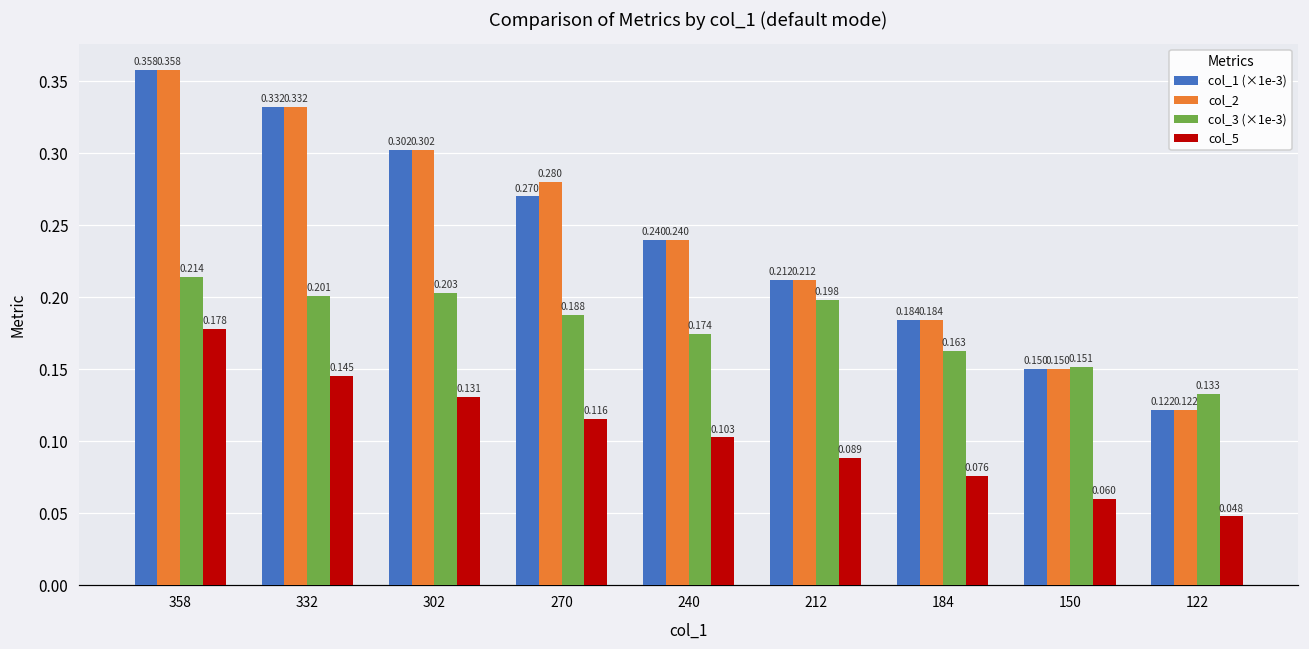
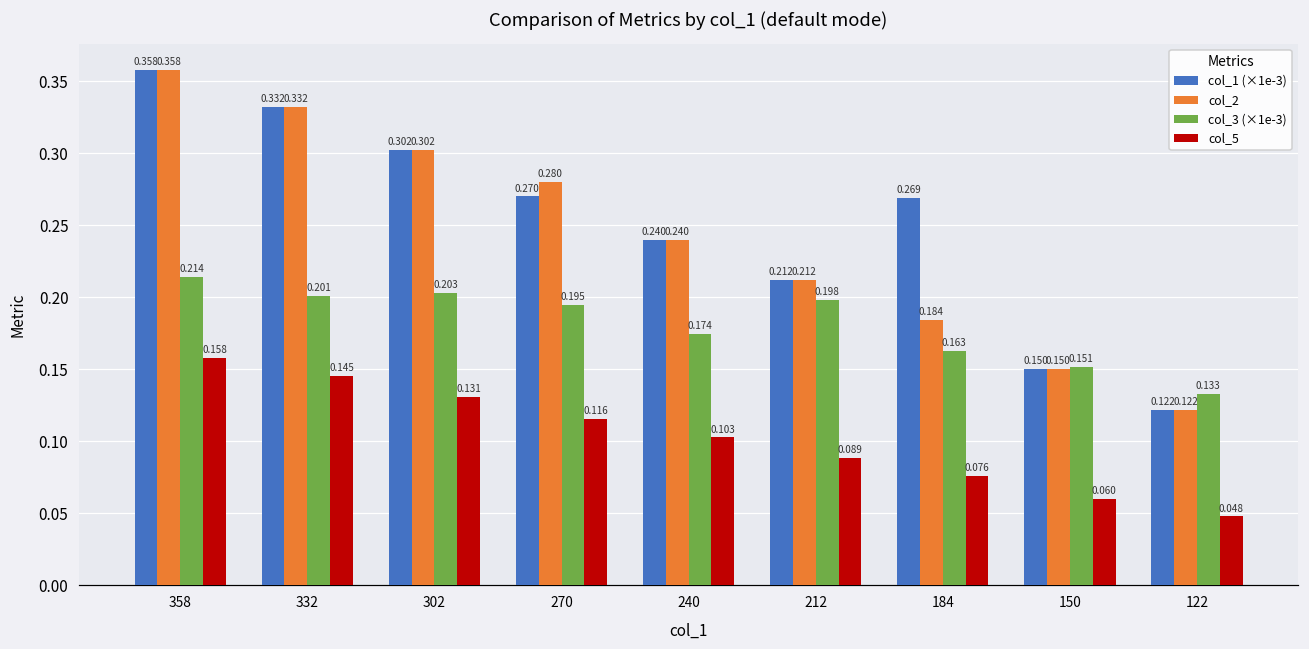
col_5, 358: 0.178 -> 0.158
col_3 (×1e-3), 270: 0.188 -> 0.195
col_1 (×1e-3), 184: 0.184 -> 0.269
